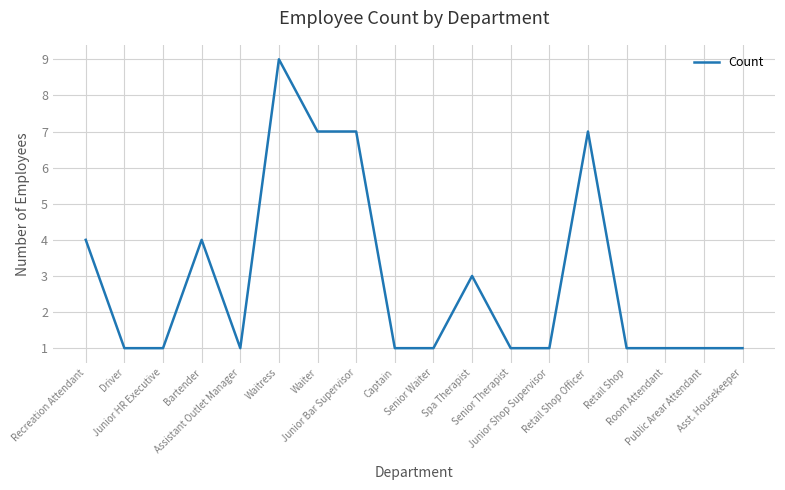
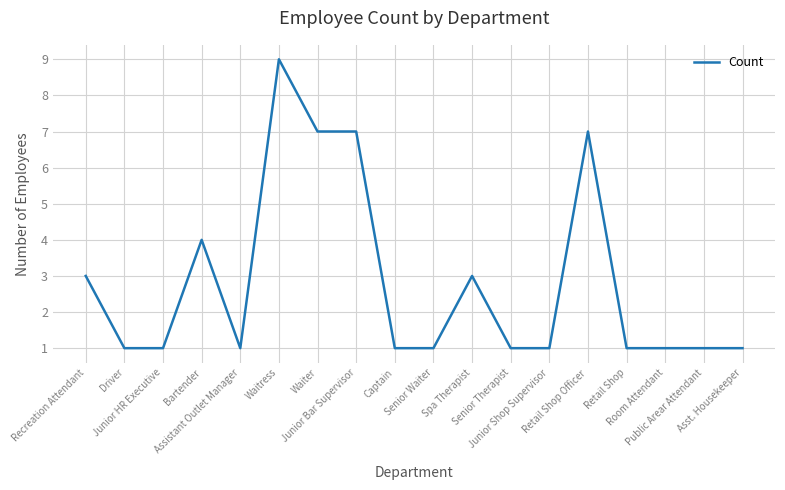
Recreation Attendant: 4 -> 3
